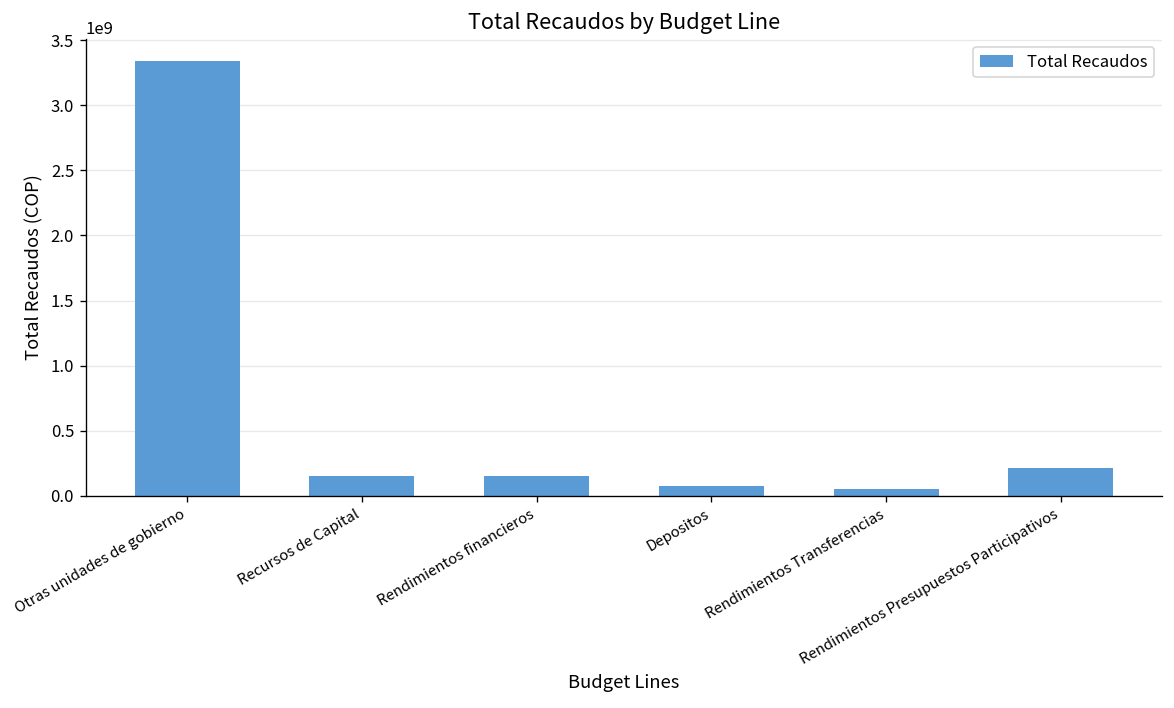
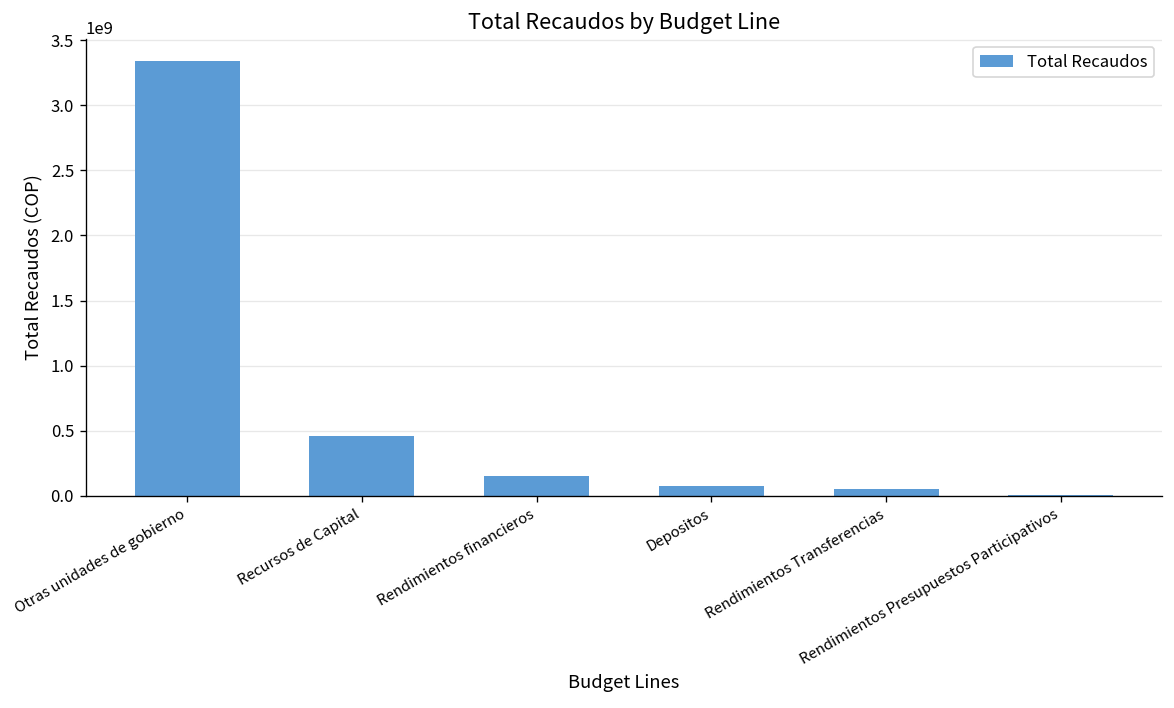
Recursos de Capital: 150000000 -> 460000000
Rendimientos Presupuestos Participativos: 210000000 -> 10000000
